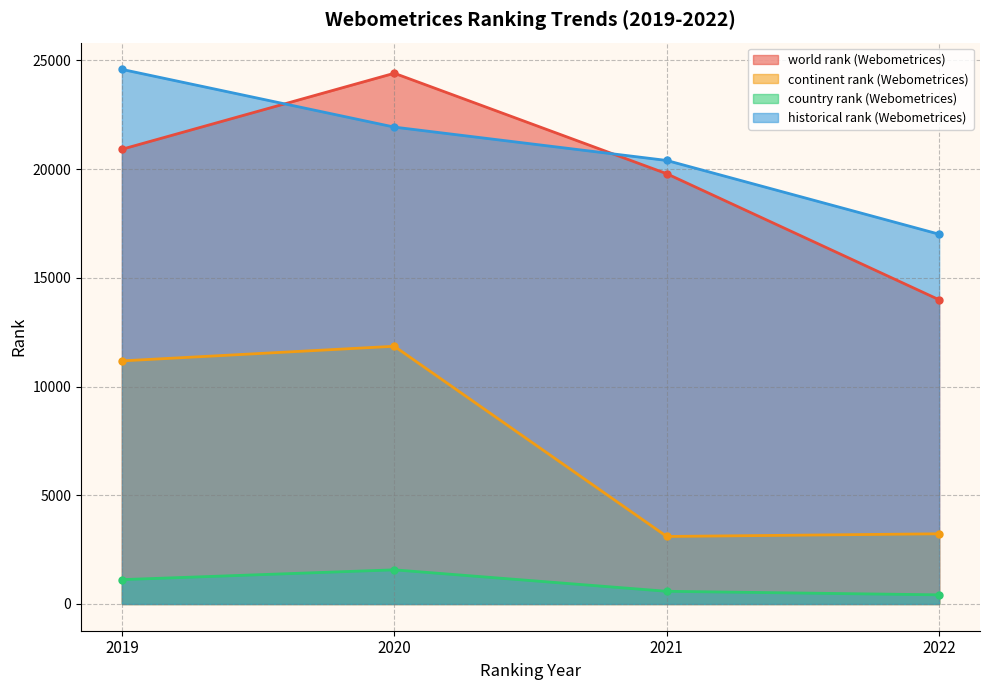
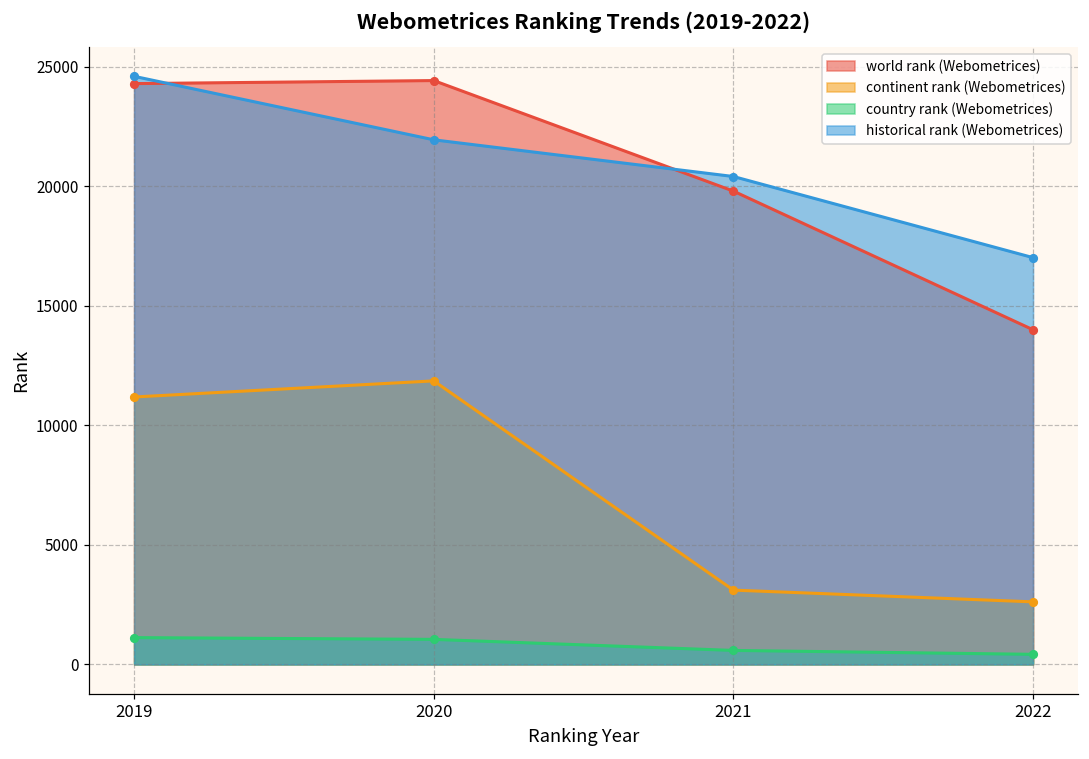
world rank (Webometrices), 2019: 20900 -> 24300
country rank (Webometrices), 2020: 1600 -> 1000
continent rank (Webometrices), 2022: 3200 -> 2600
